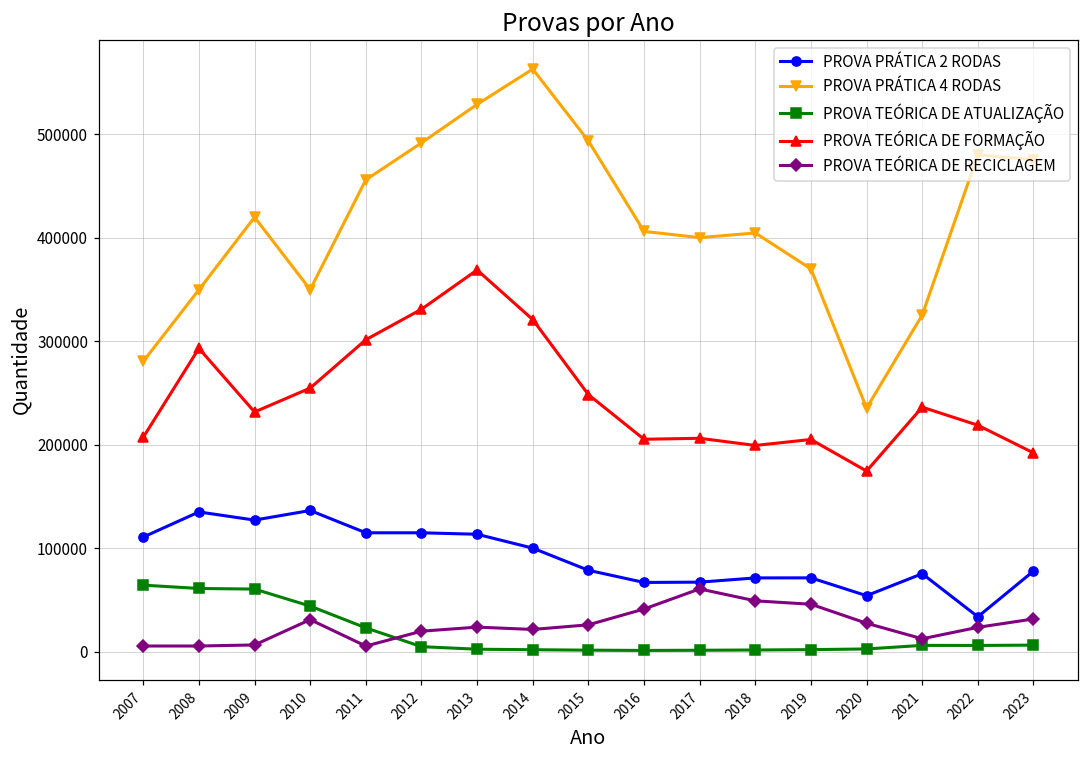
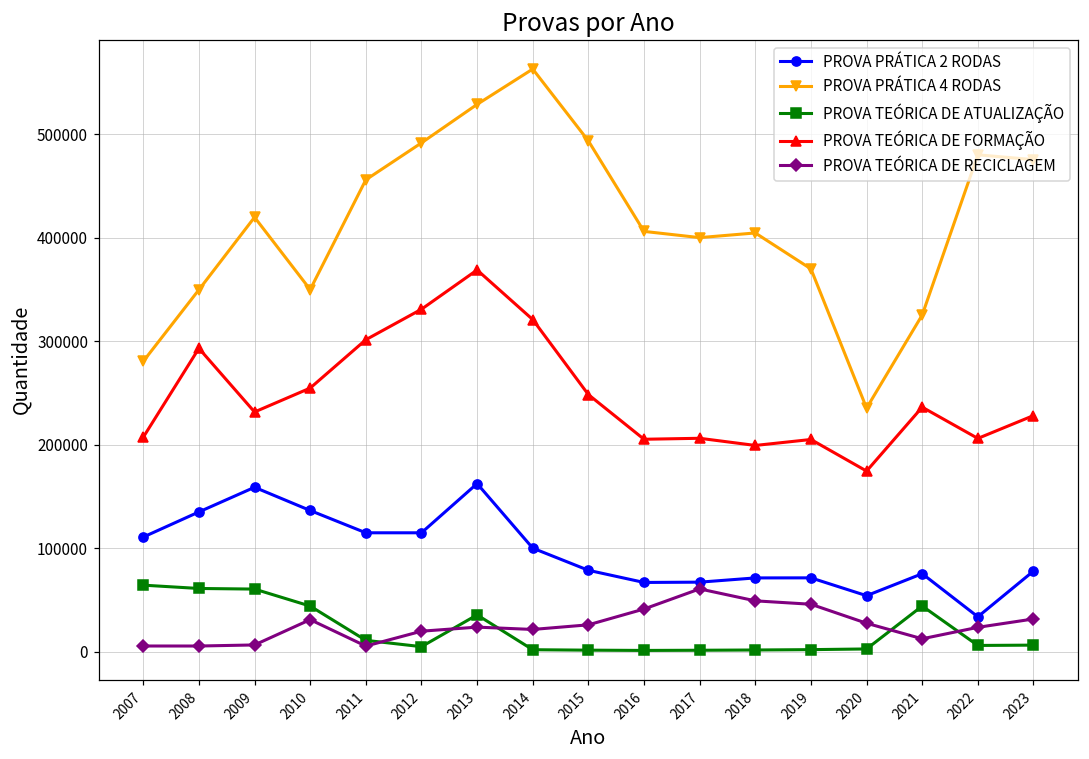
PROVA PRÁTICA 2 RODAS, 2009: 130000 -> 160000
PROVA TEÓRICA DE ATUALIZAÇÃO, 2011: 20000 -> 10000
PROVA PRÁTICA 2 RODAS, 2013: 110000 -> 160000
PROVA TEÓRICA DE ATUALIZAÇÃO, 2013: 0 -> 40000
PROVA TEÓRICA DE ATUALIZAÇÃO, 2021: 10000 -> 40000
PROVA TEÓRICA DE FORMAÇÃO, 2022: 220000 -> 210000
PROVA TEÓRICA DE FORMAÇÃO, 2023: 190000 -> 230000
